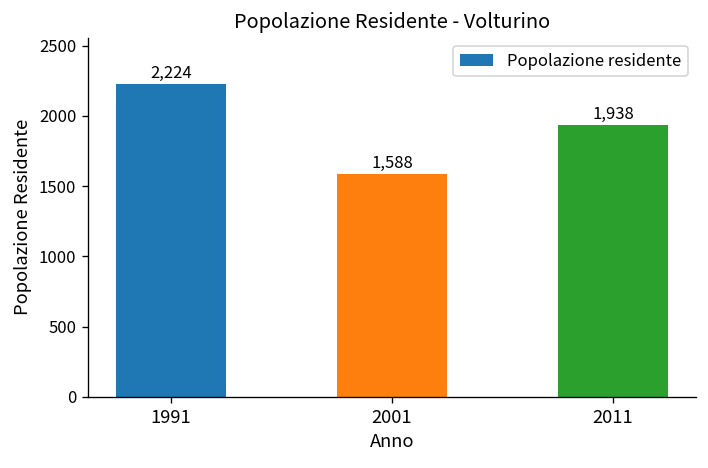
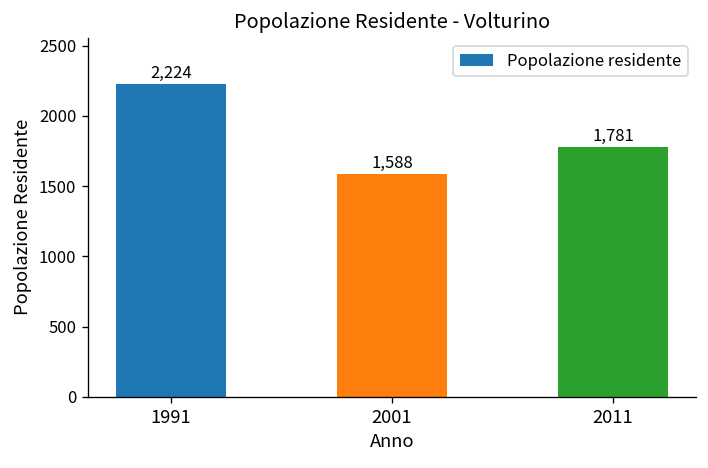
2011: 1,938 -> 1,781
